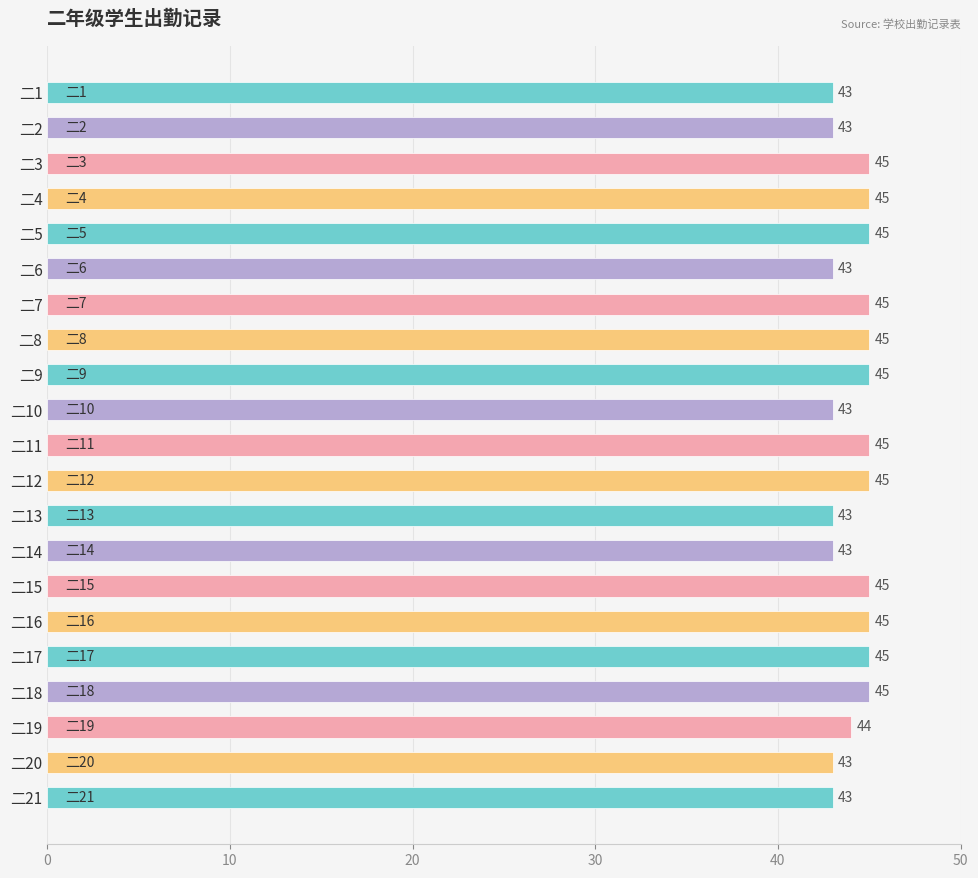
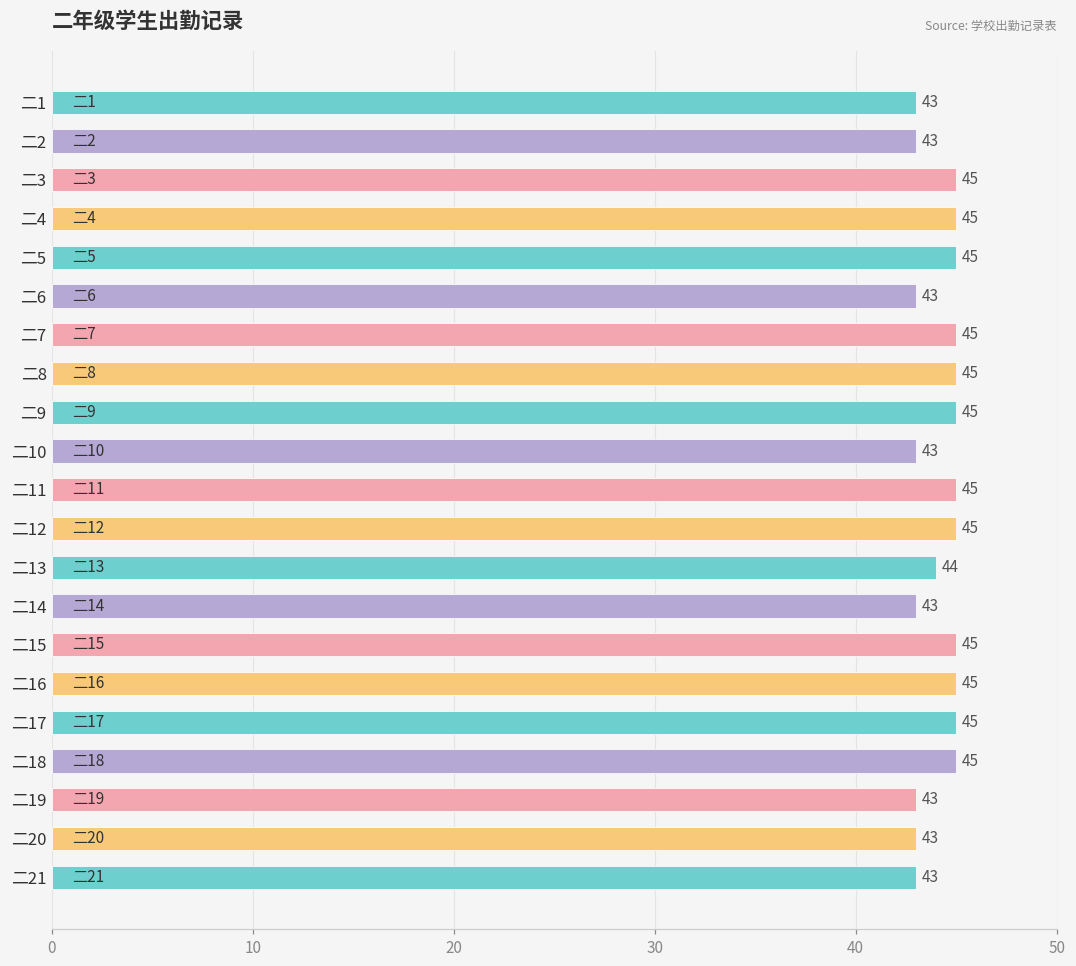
二13: 43 -> 44
二19: 44 -> 43
